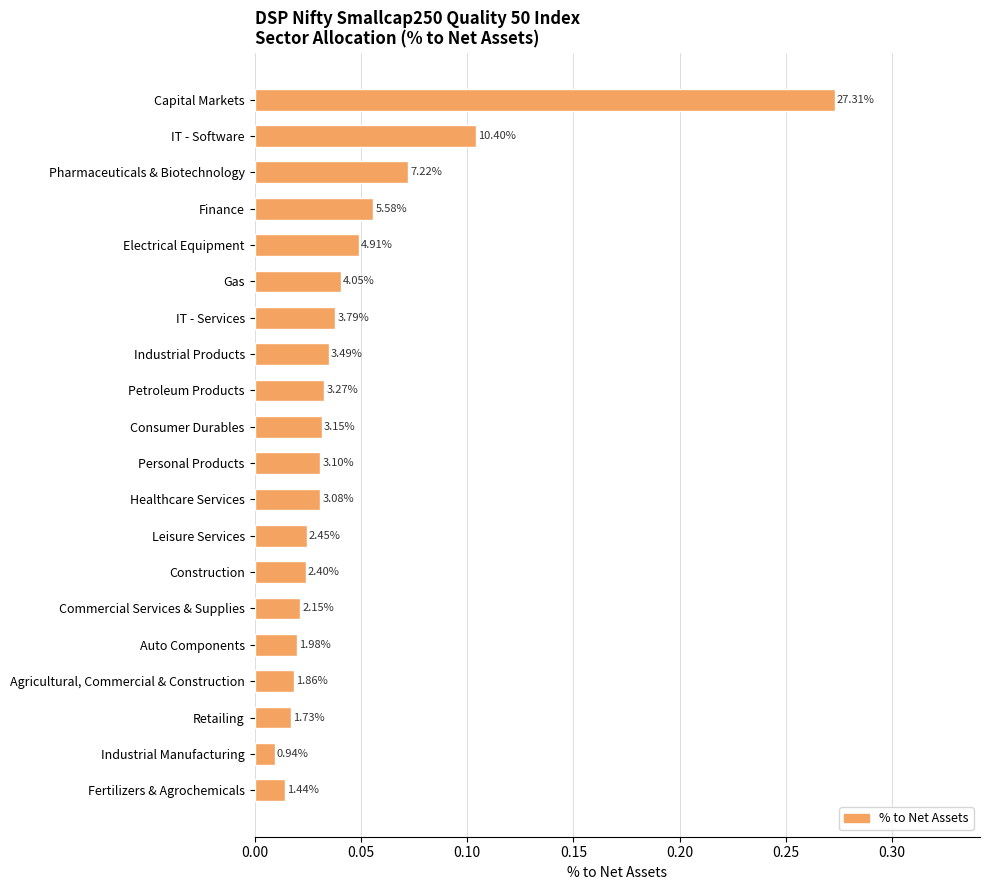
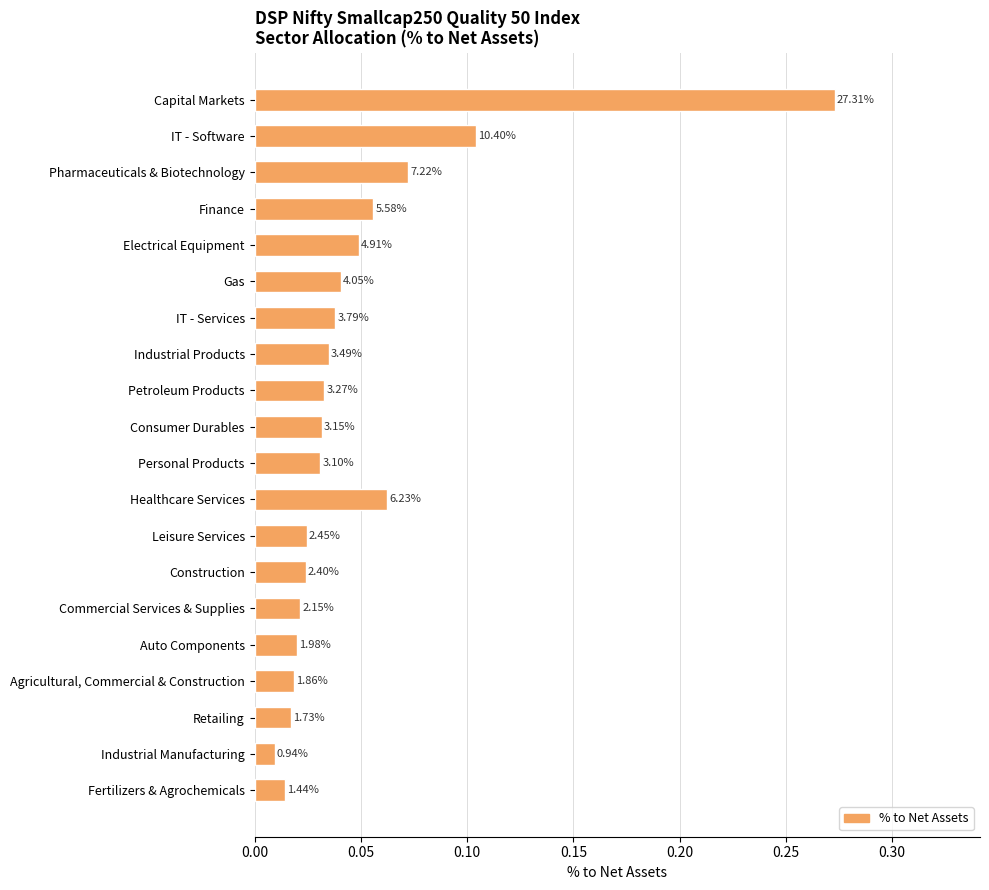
Healthcare Services: 3.08% -> 6.23%
